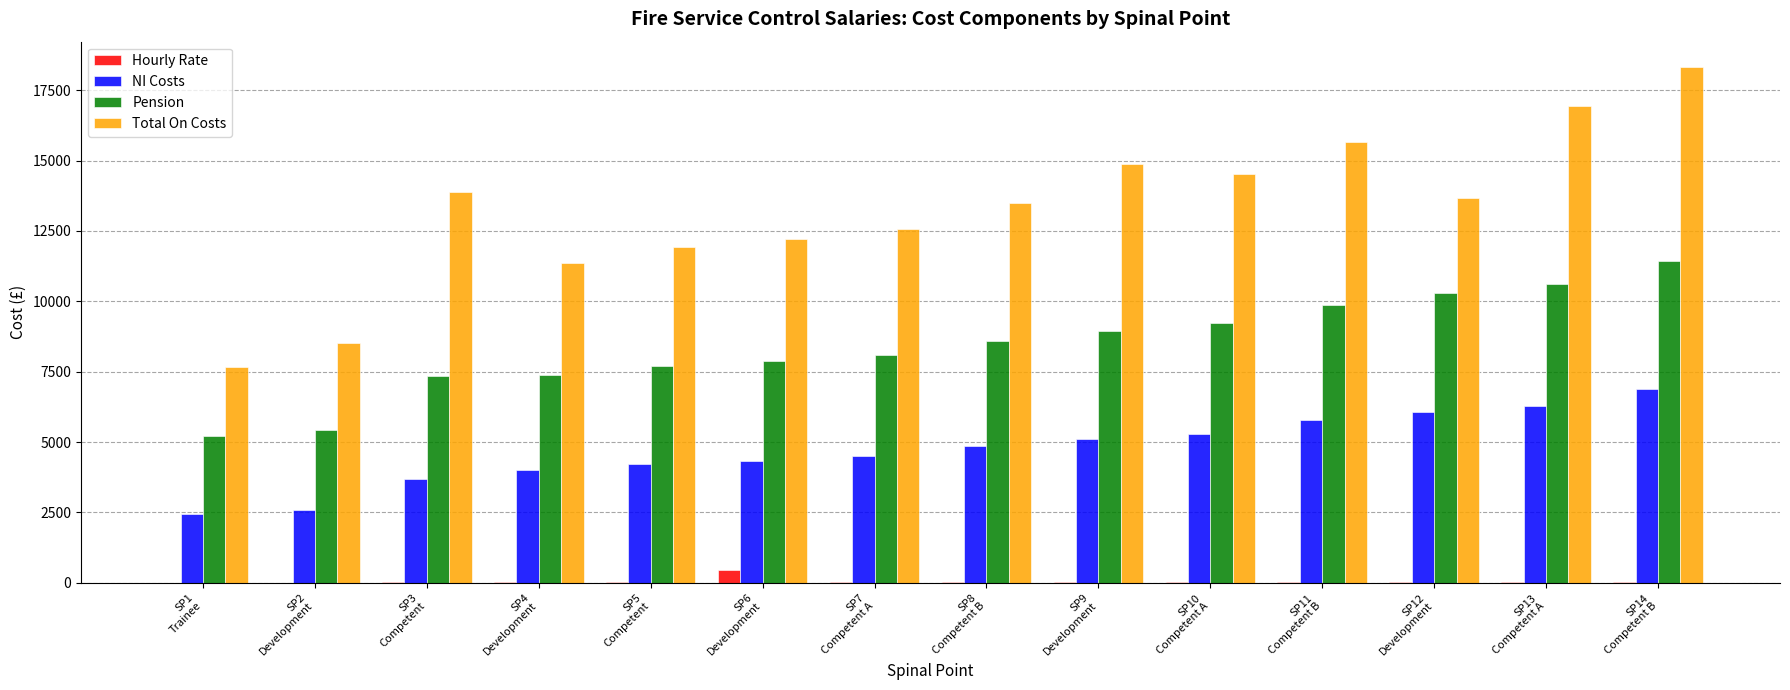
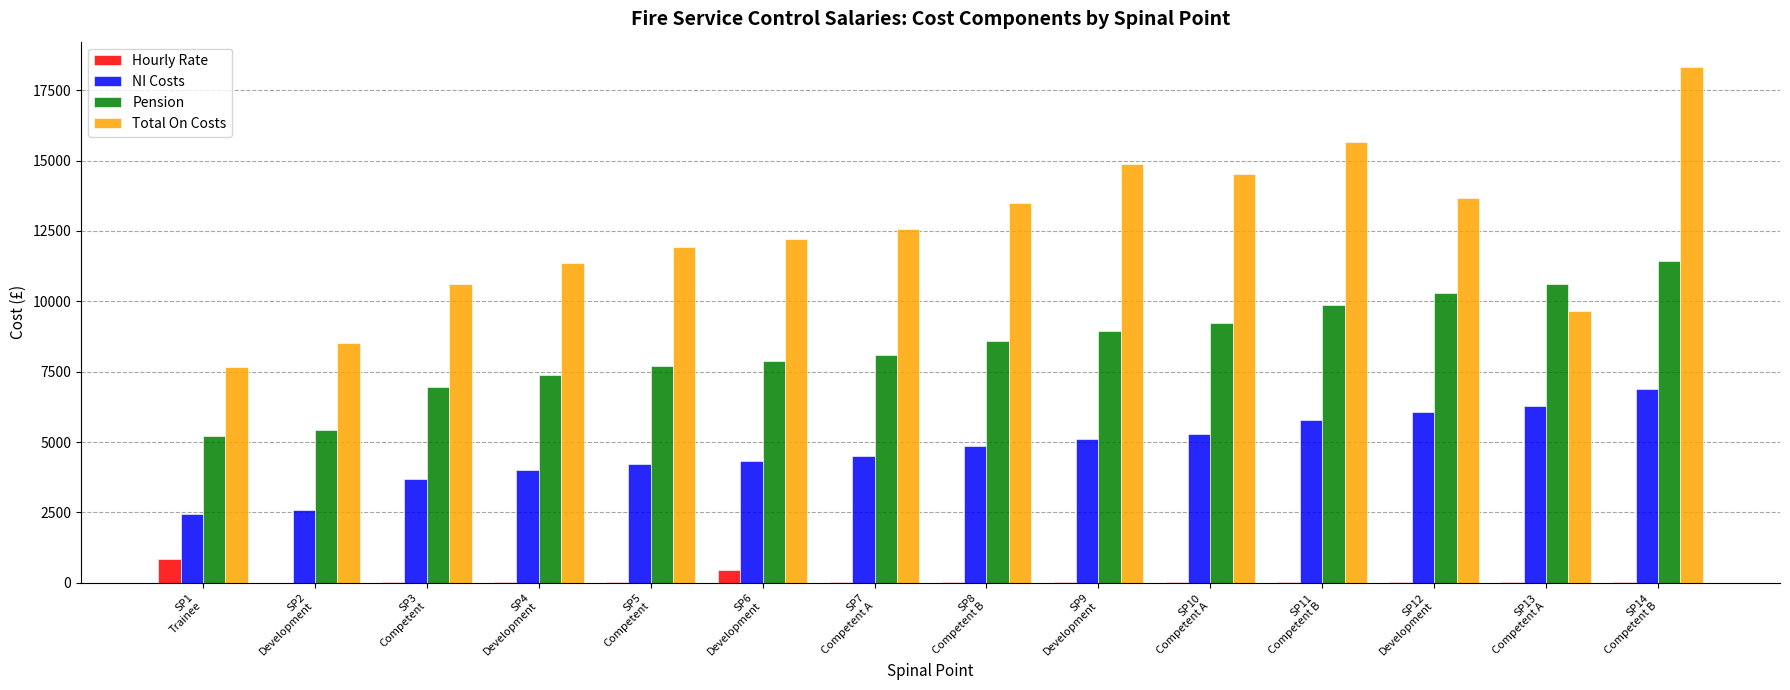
Hourly Rate, SP1 Trainee: 0 -> 900
Pension, SP3 Competent: 7300 -> 6900
Total On Costs, SP3 Competent: 13900 -> 10600
Total On Costs, SP13 Competent A: 16900 -> 9700
